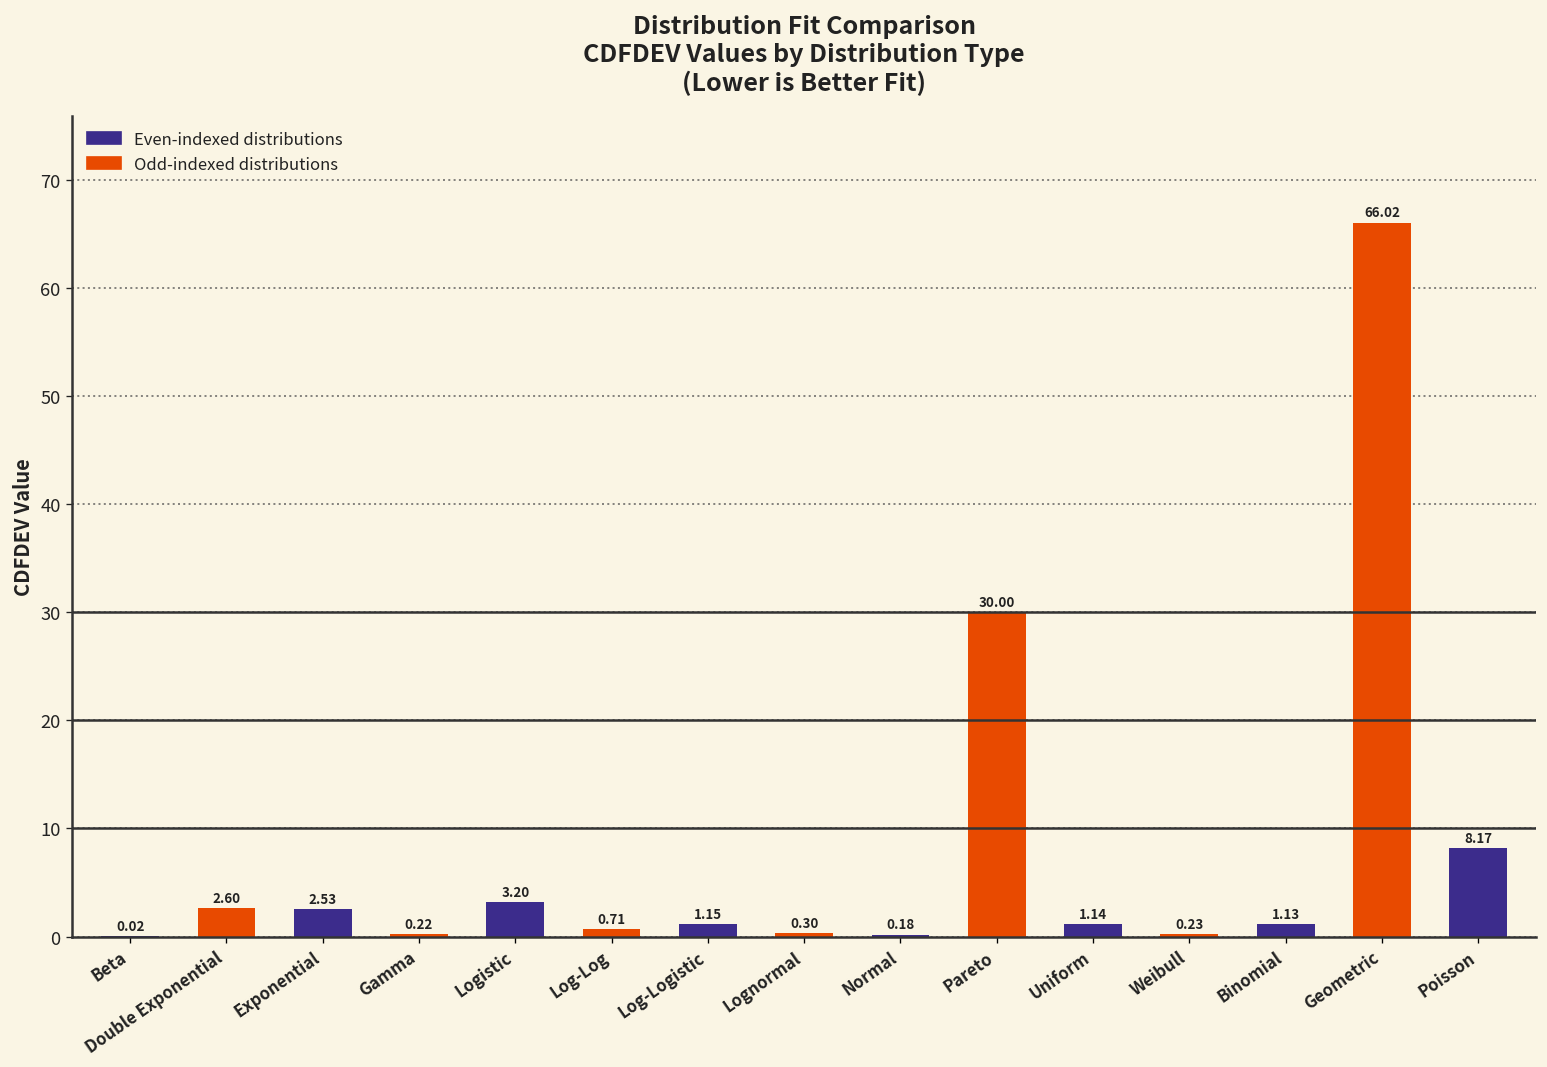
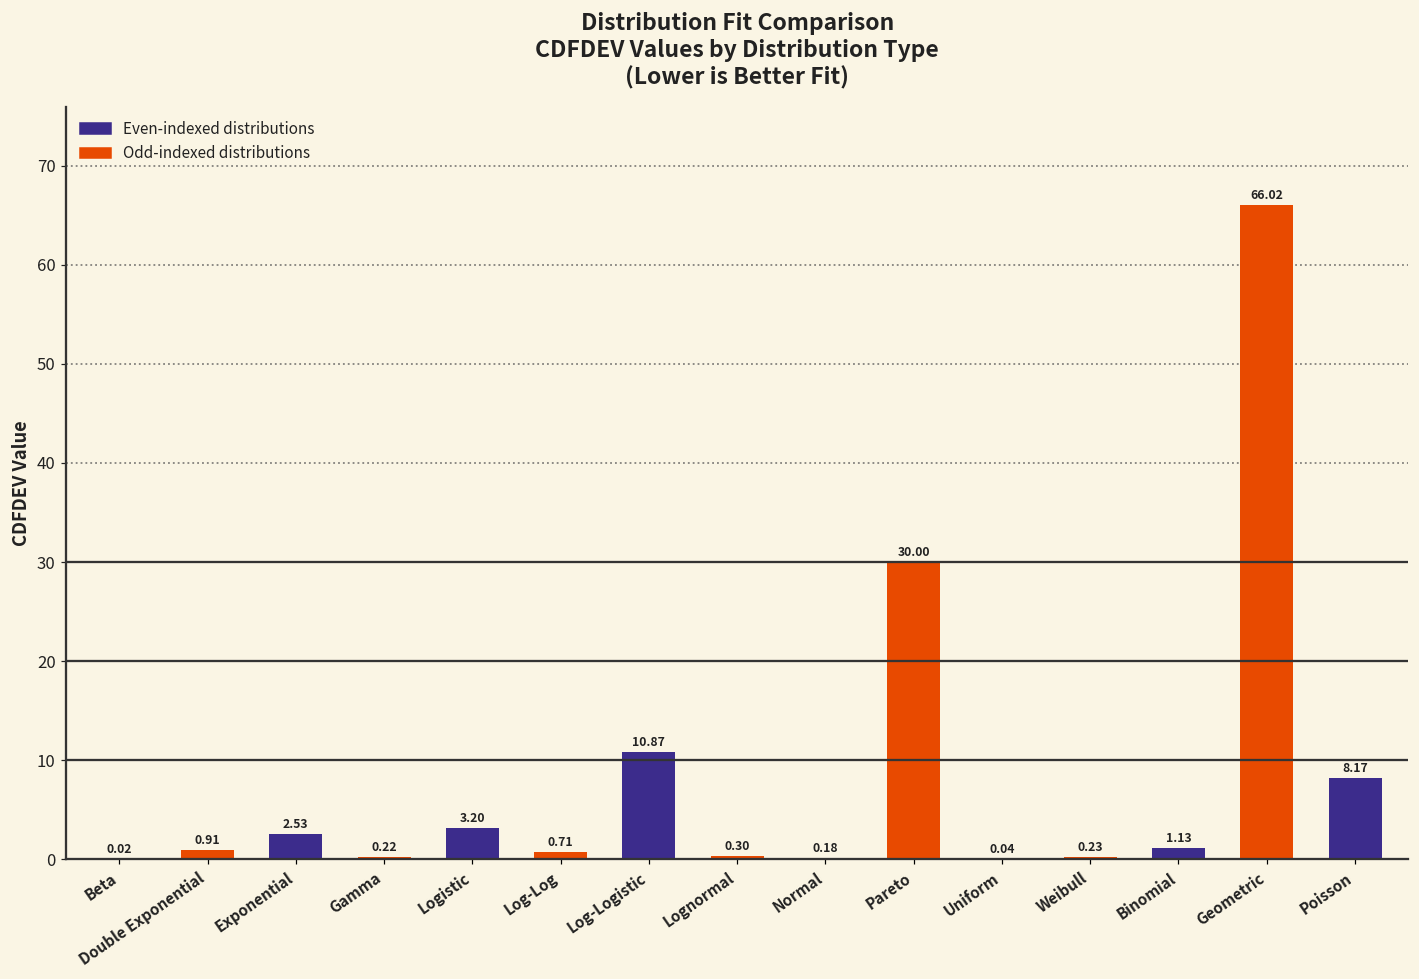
Double Exponential: 2.60 -> 0.91
Log-Logistic: 1.15 -> 10.87
Uniform: 1.14 -> 0.04
